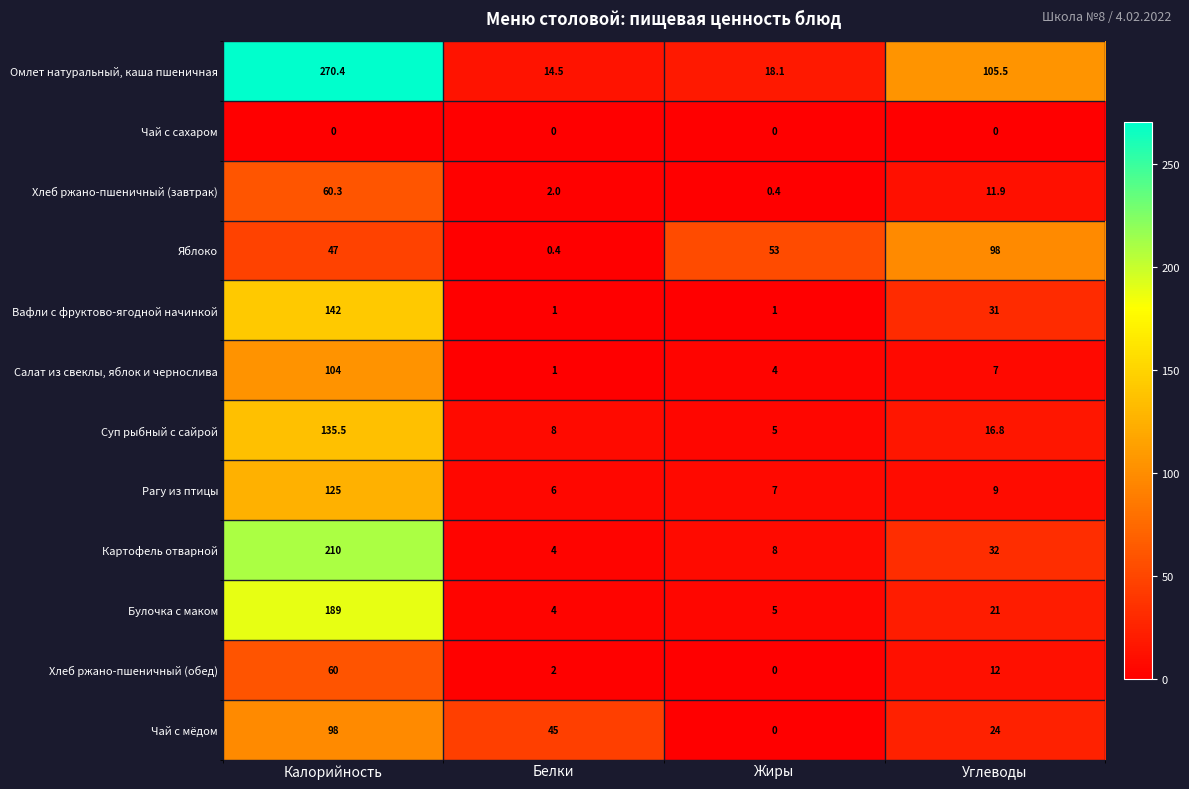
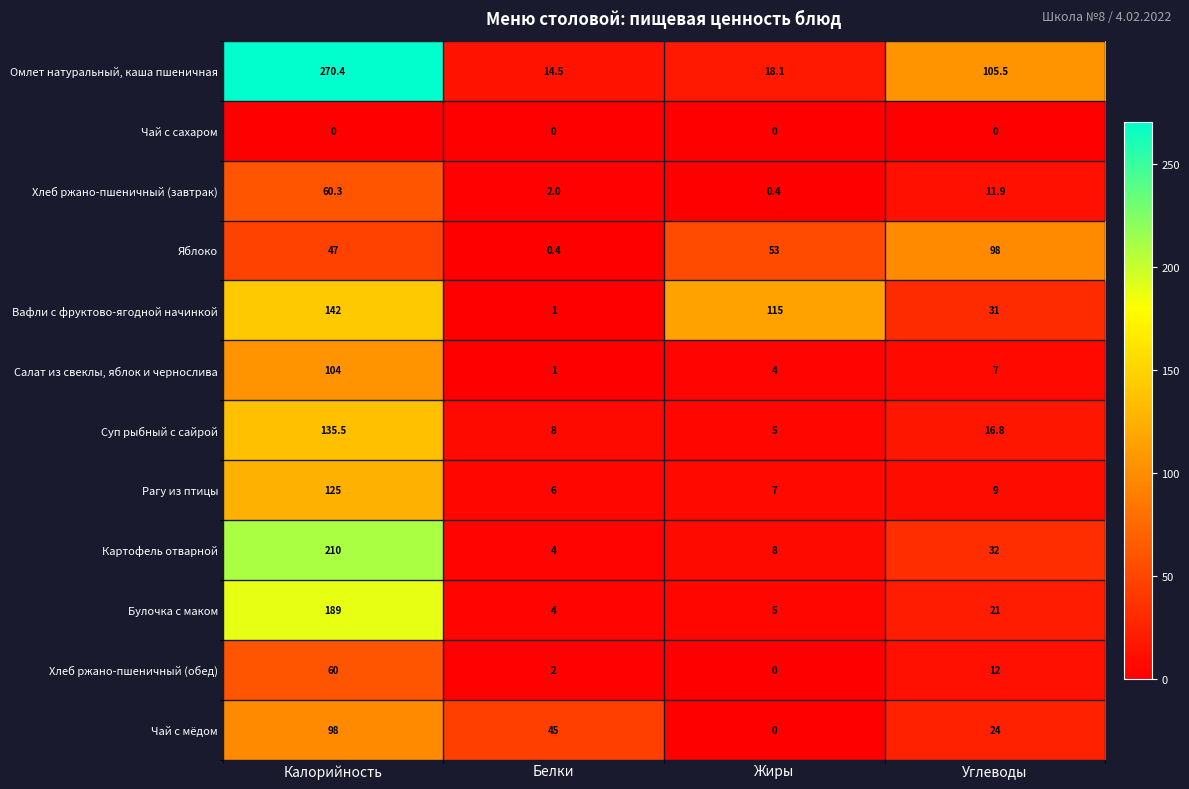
Вафли с фруктово-ягодной начинкой, Жиры: 1 -> 115
